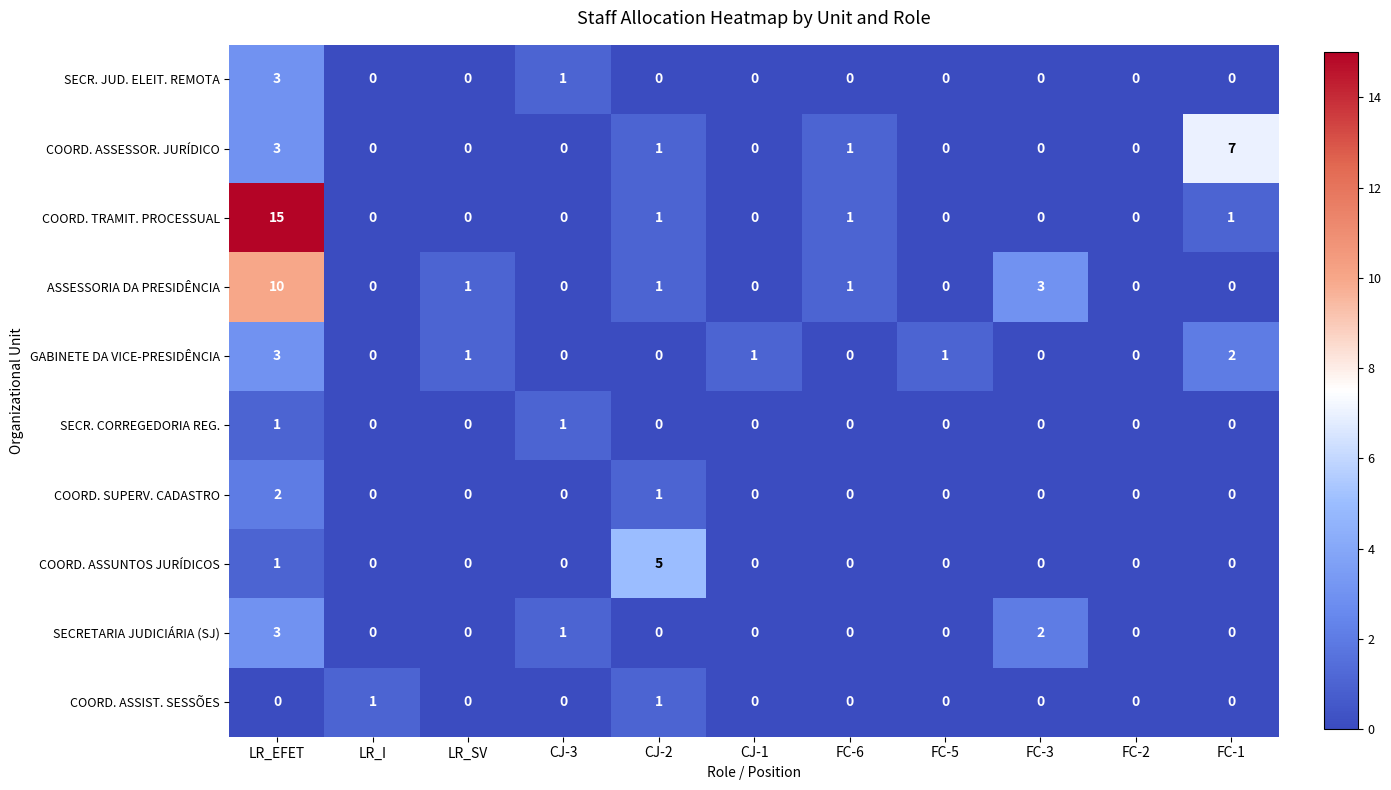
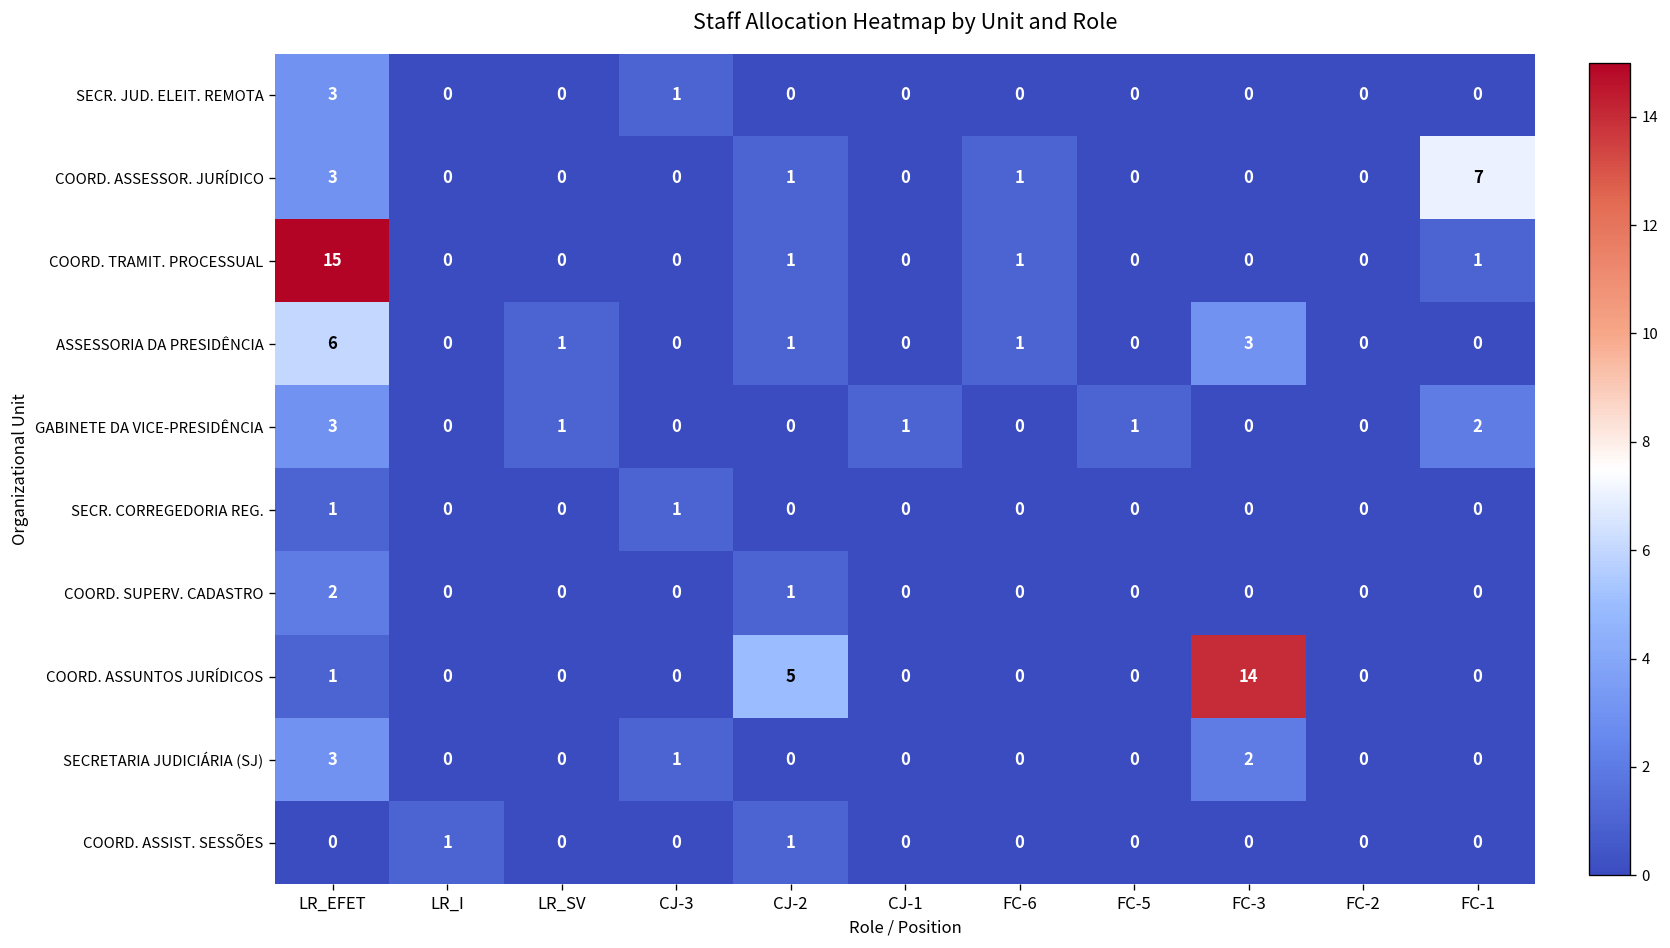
ASSESSORIA DA PRESIDÊNCIA, LR_EFET: 10 -> 6
COORD. ASSUNTOS JURÍDICOS, FC-3: 0 -> 14
